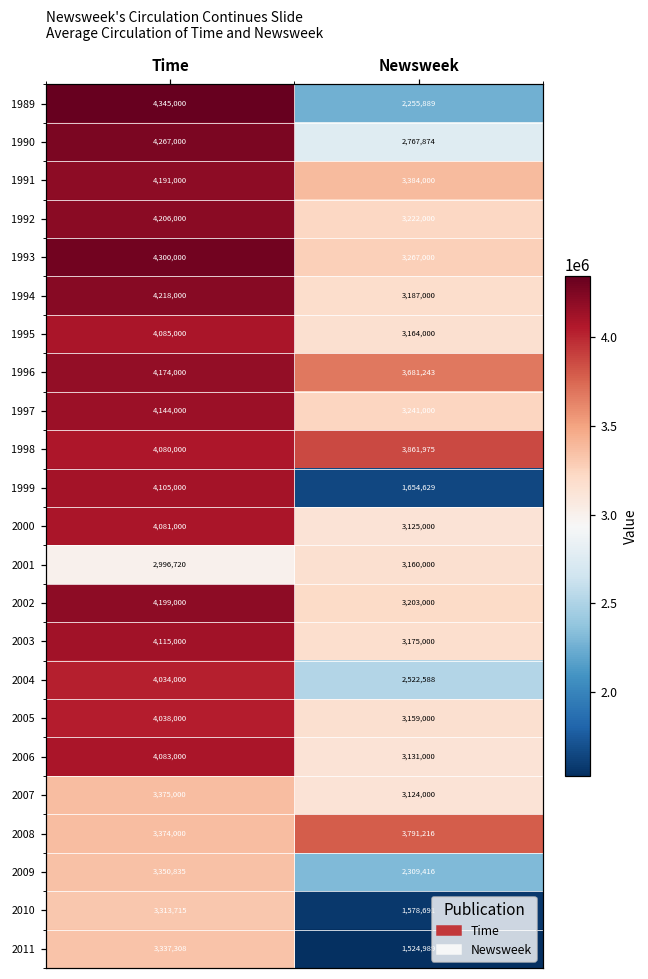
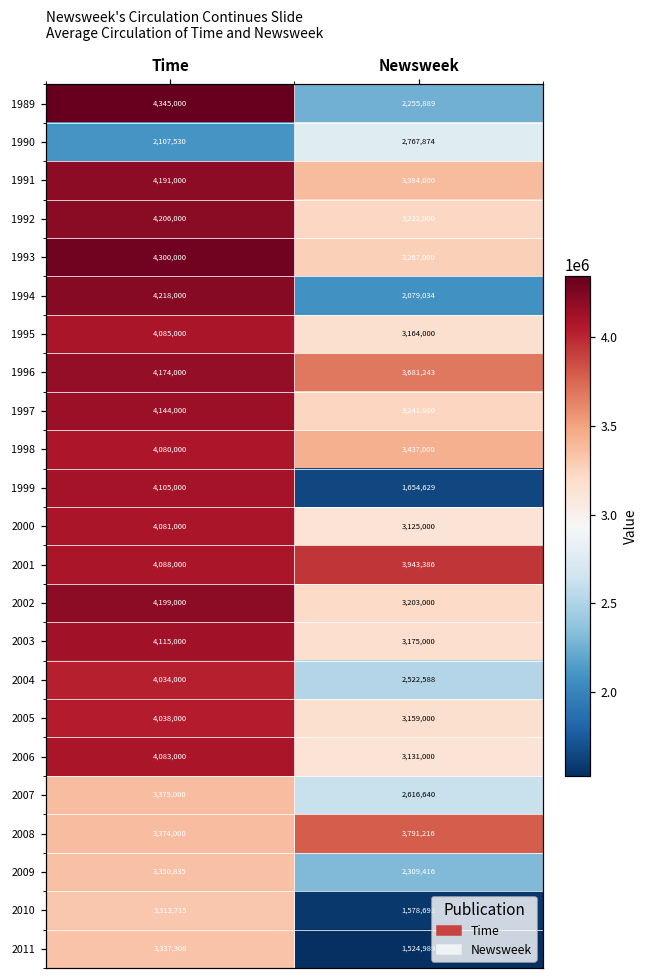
1990, Time: 4,267,000 -> 2,107,530
1994, Newsweek: 3,187,000 -> 2,079,034
1998, Newsweek: 3,861,975 -> 3,437,000
2001, Time: 2,996,720 -> 4,088,000
2001, Newsweek: 3,160,000 -> 3,943,386
2007, Newsweek: 3,124,000 -> 2,616,640
